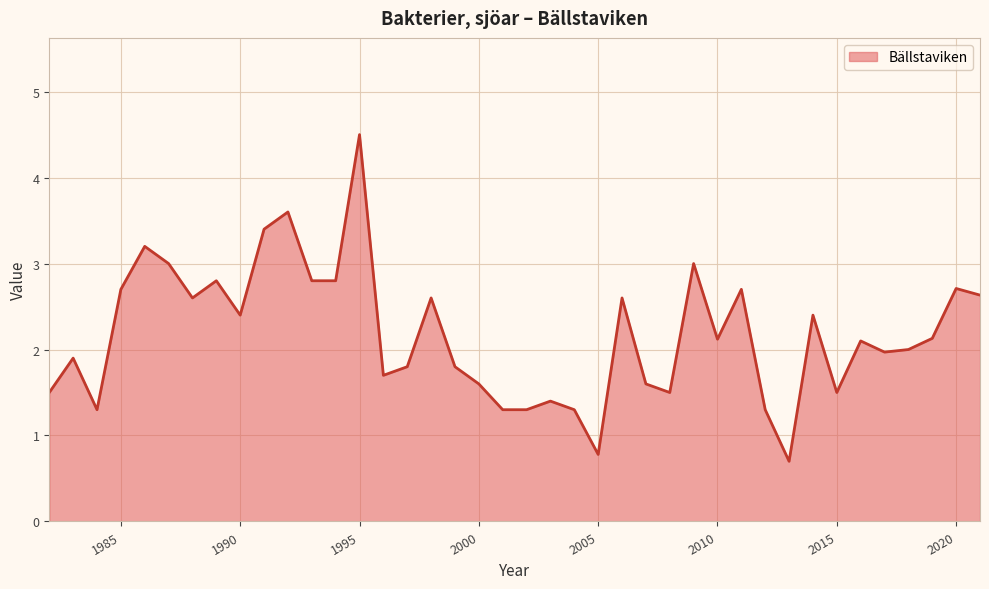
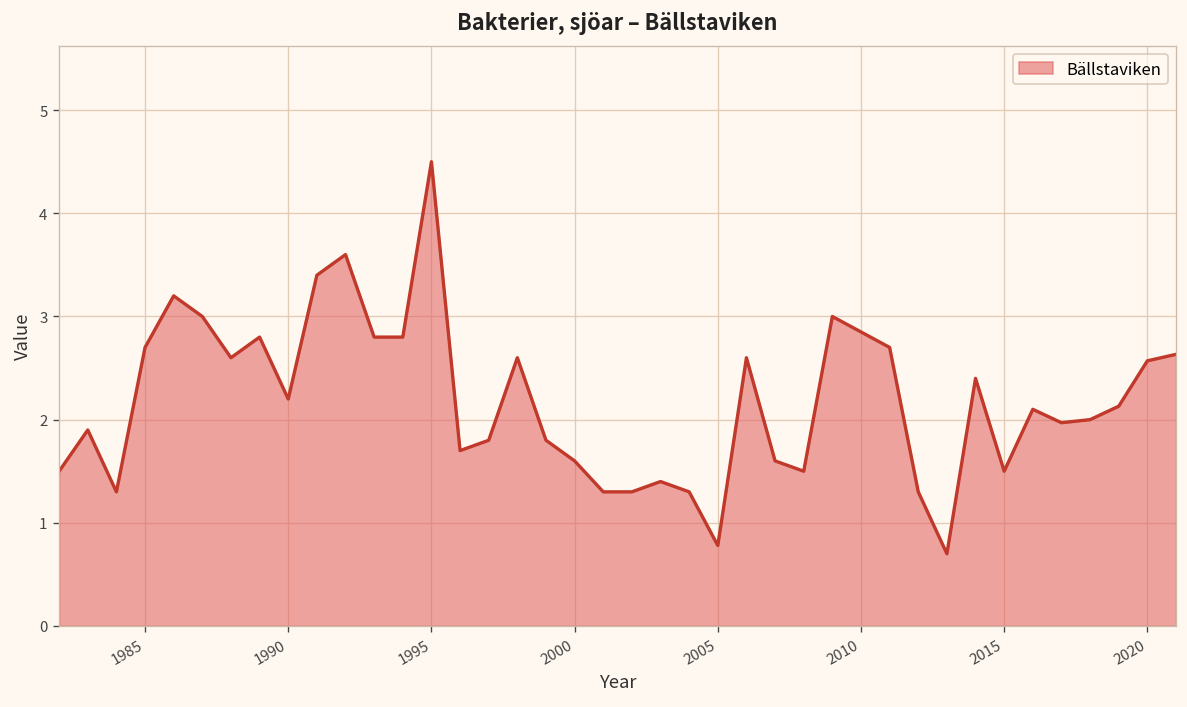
1990: 2.4 -> 2.2
2010: 2.1 -> 2.9
2020: 2.7 -> 2.6
